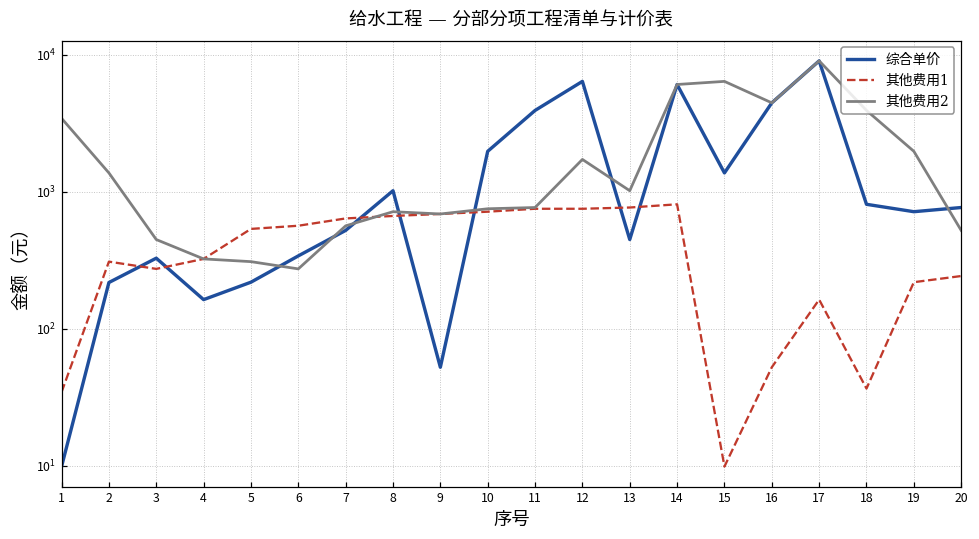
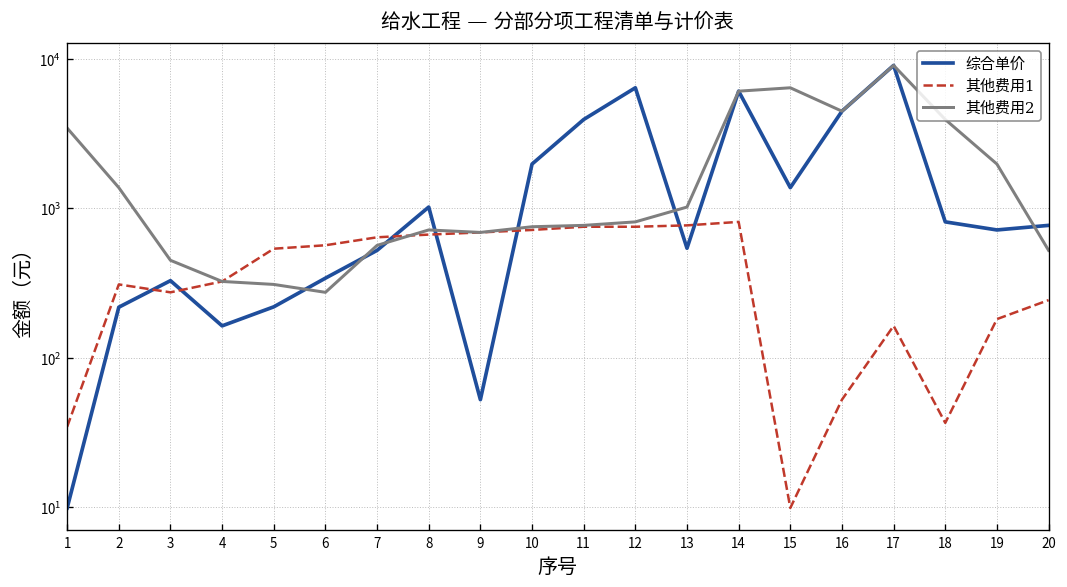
其他费用2, 12: 1700 -> 800
综合单价, 13: 450 -> 540
其他费用1, 19: 220 -> 180
